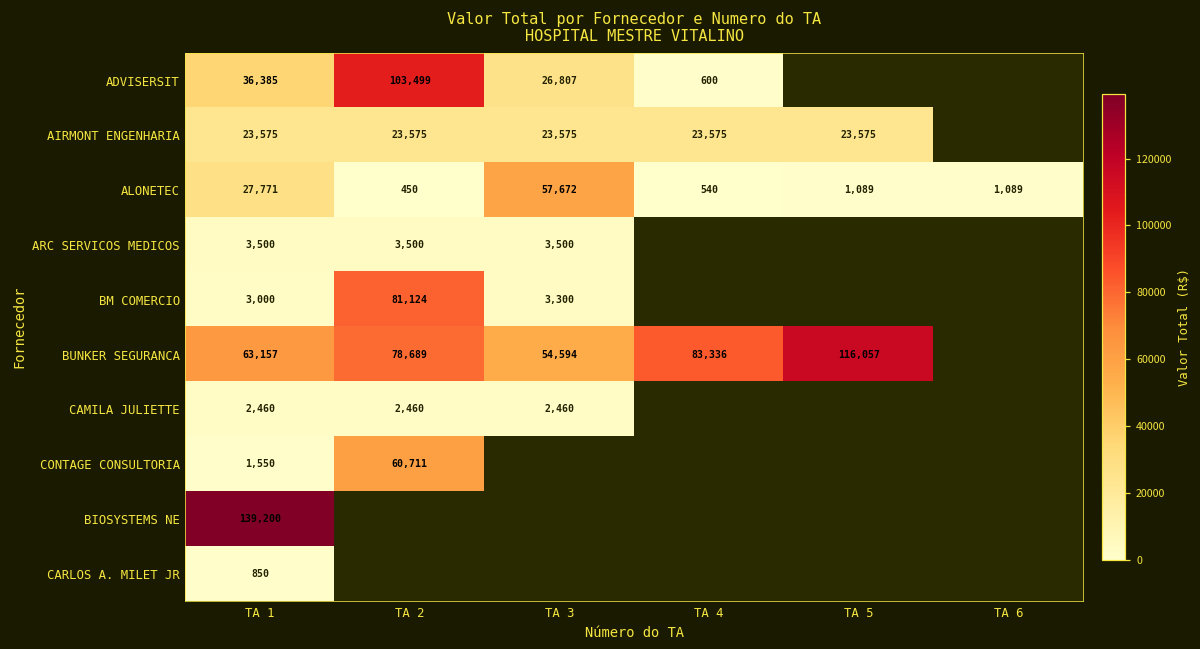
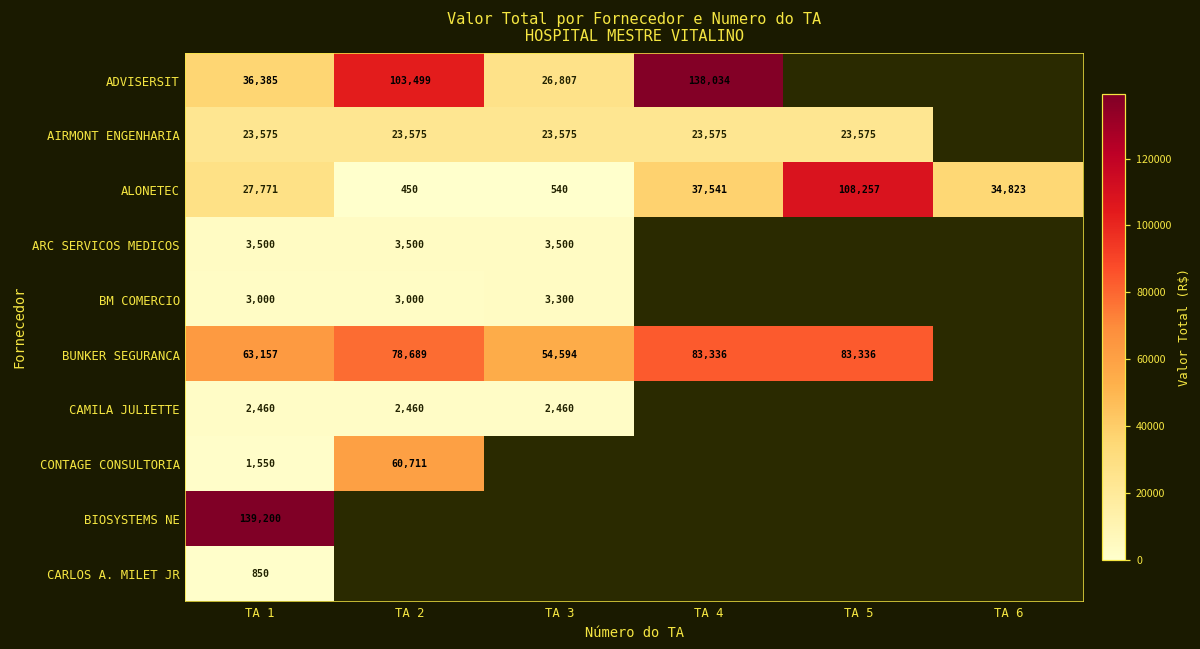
ADVISERSIT, TA 4: 600 -> 138,034
ALONETEC, TA 3: 57,672 -> 540
ALONETEC, TA 4: 540 -> 37,541
ALONETEC, TA 5: 1,089 -> 108,257
ALONETEC, TA 6: 1,089 -> 34,823
BM COMERCIO, TA 2: 81,124 -> 3,000
BUNKER SEGURANCA, TA 5: 116,057 -> 83,336
